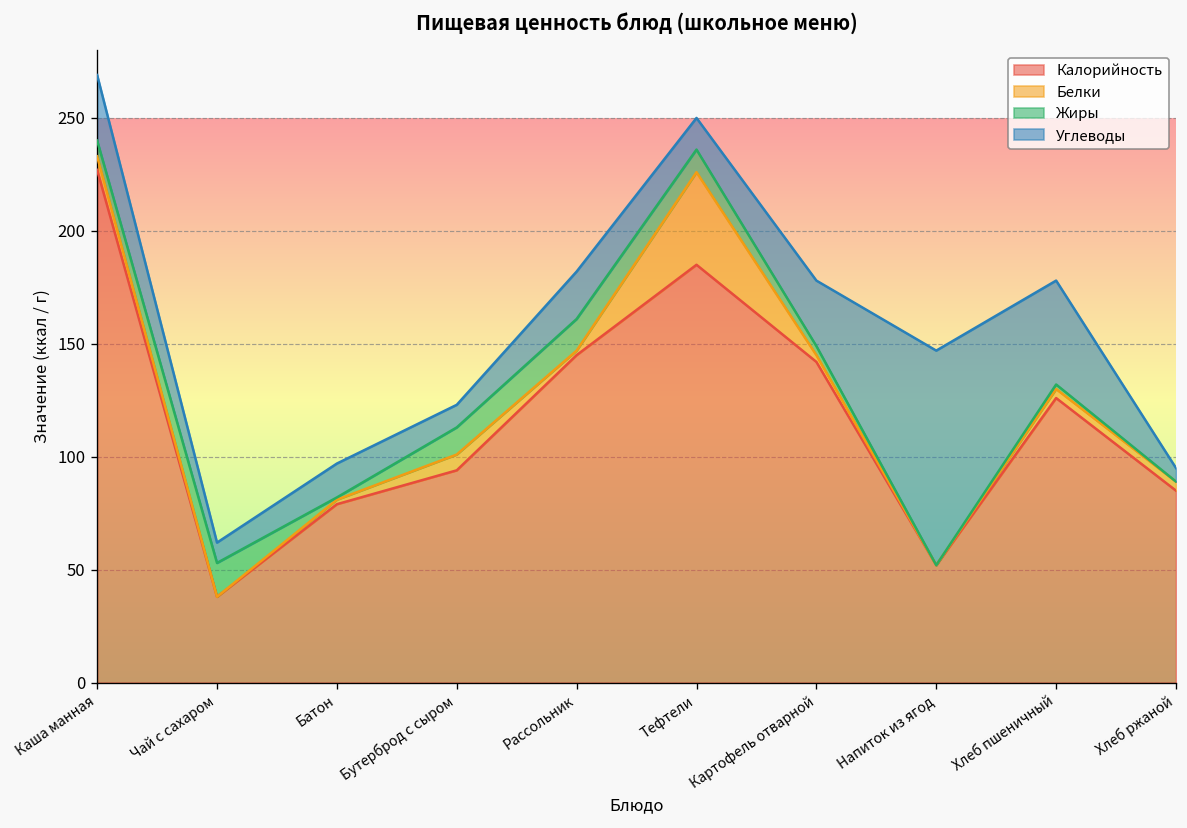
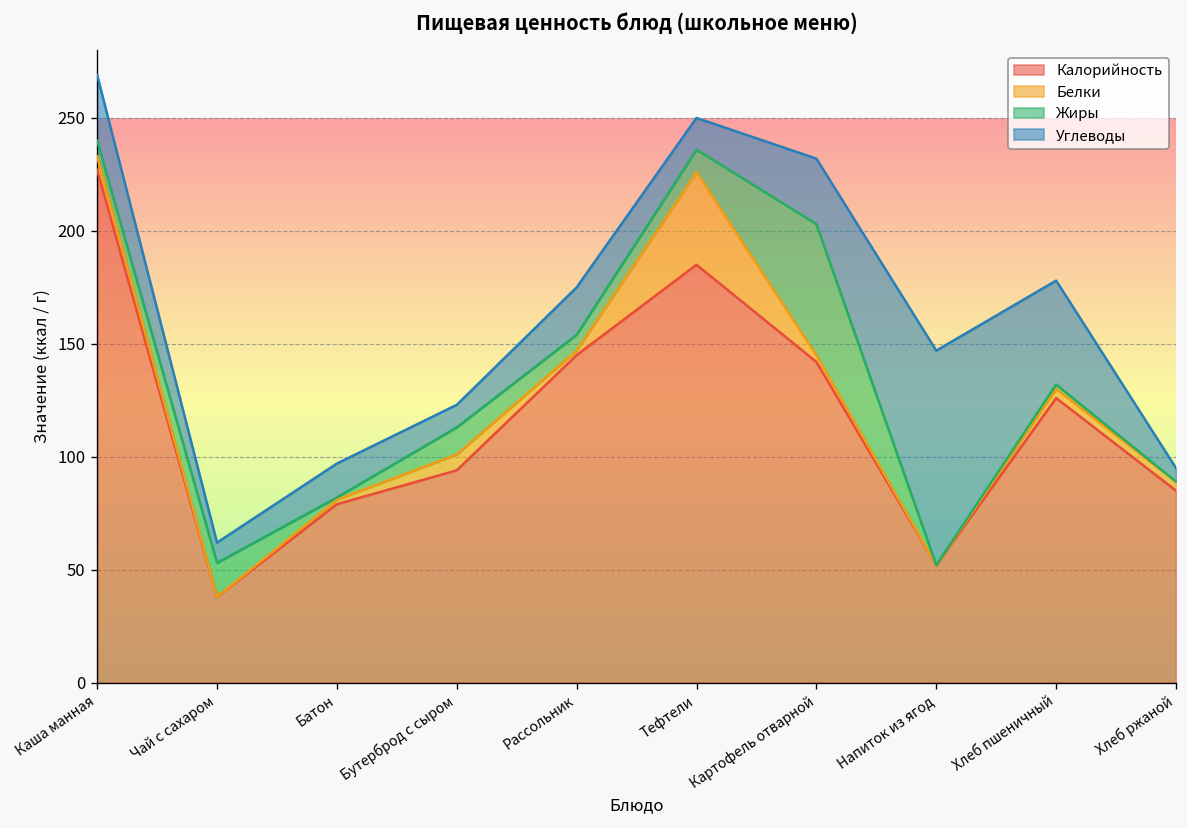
Жиры, Рассольник: 14 -> 7
Жиры, Картофель отварной: 4 -> 58
